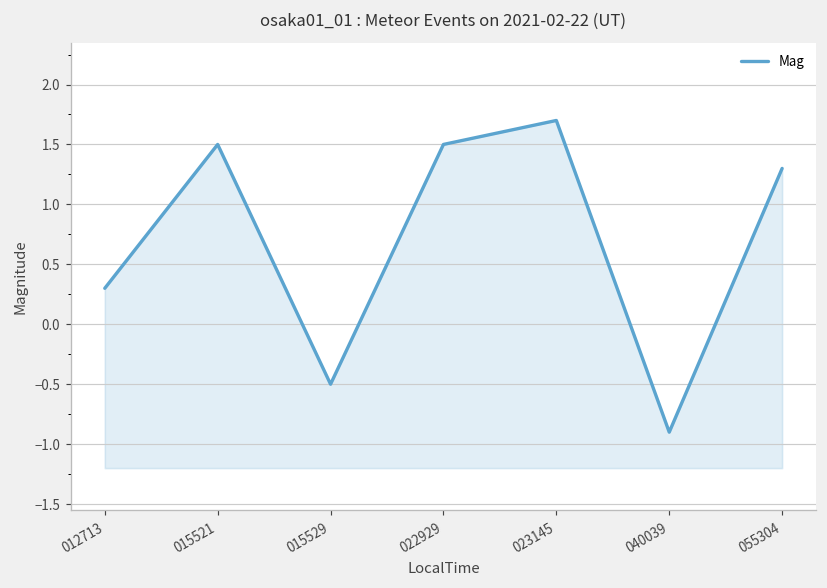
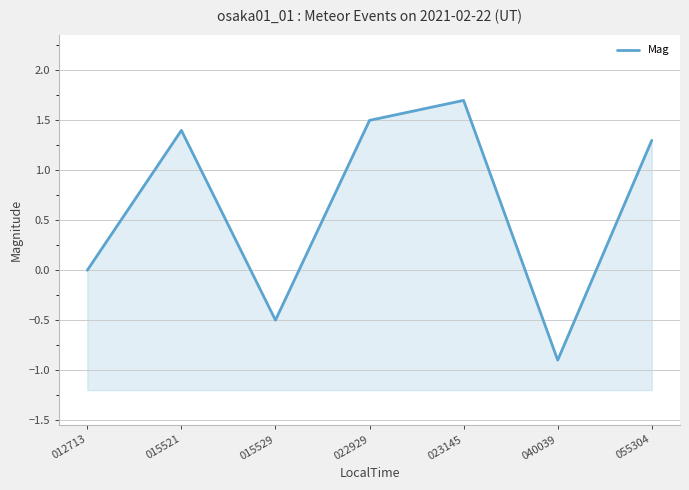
012713: 0.3 -> 0.0
015521: 1.5 -> 1.4
